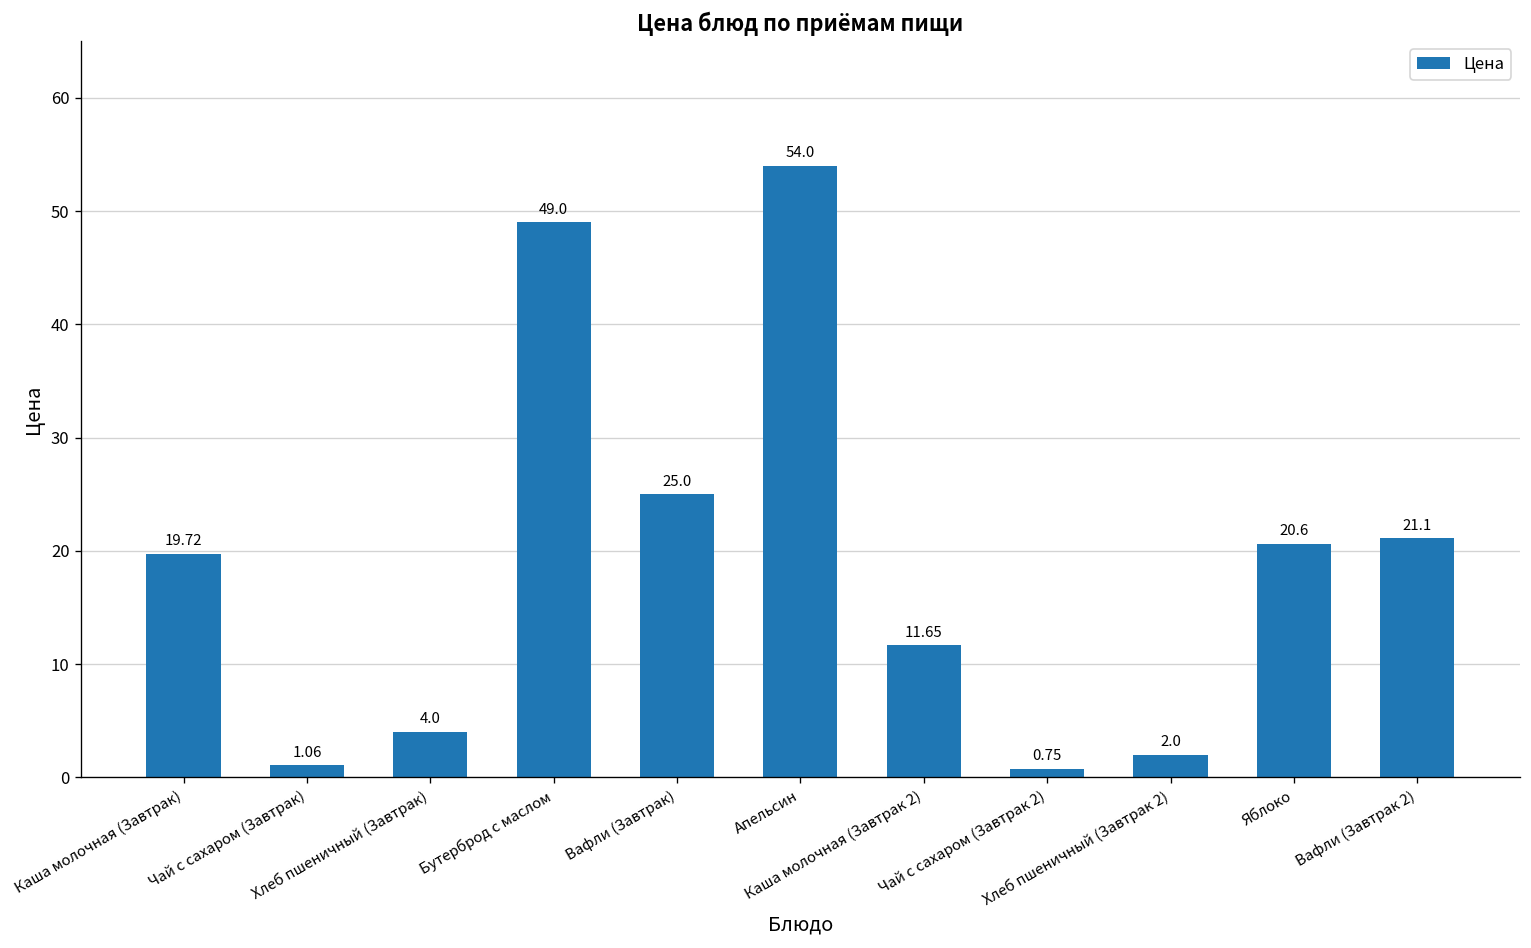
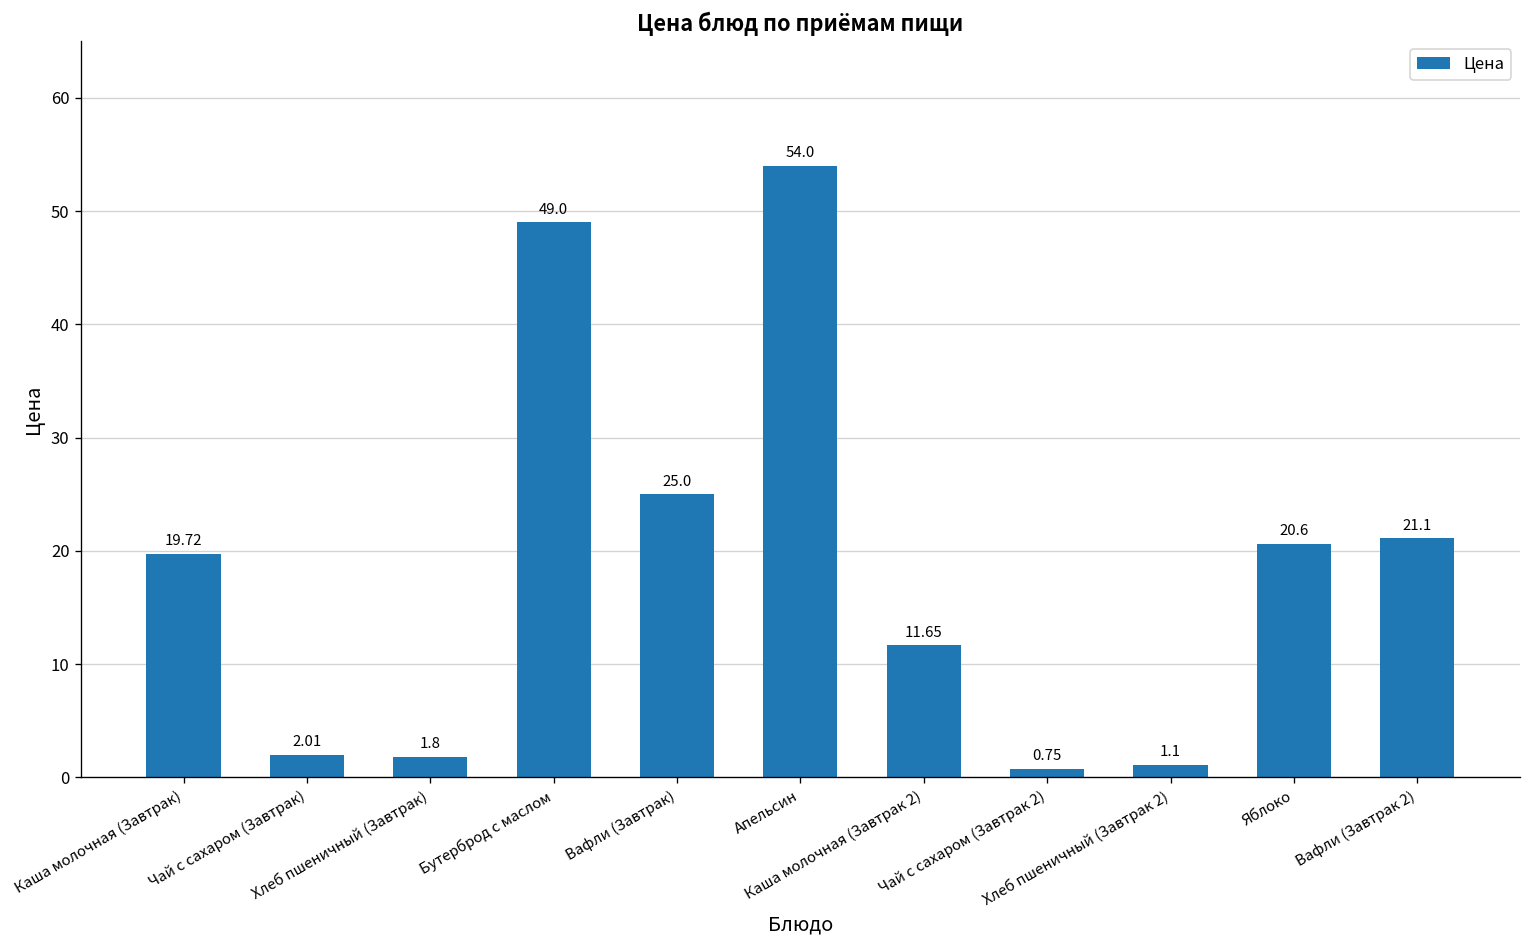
Чай с сахаром (Завтрак): 1.06 -> 2.01
Хлеб пшеничный (Завтрак): 4.0 -> 1.8
Хлеб пшеничный (Завтрак 2): 2.0 -> 1.1
